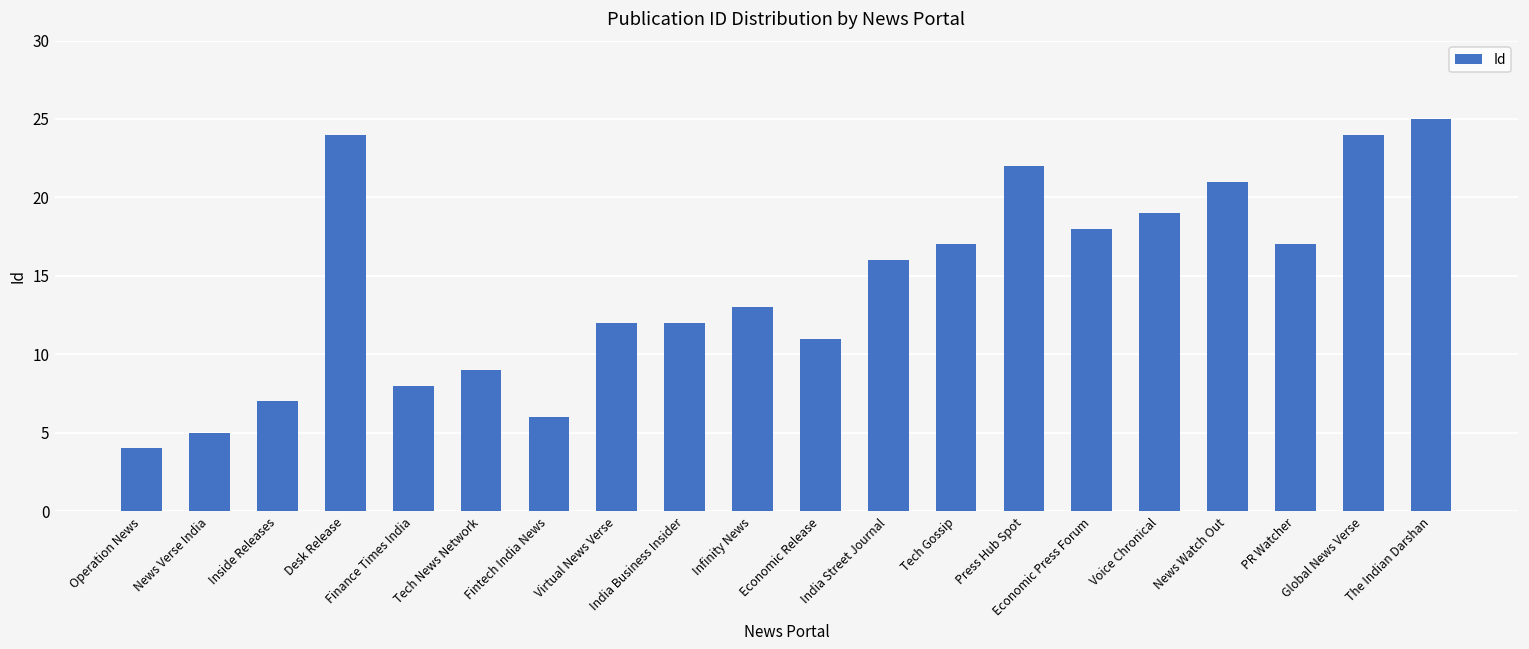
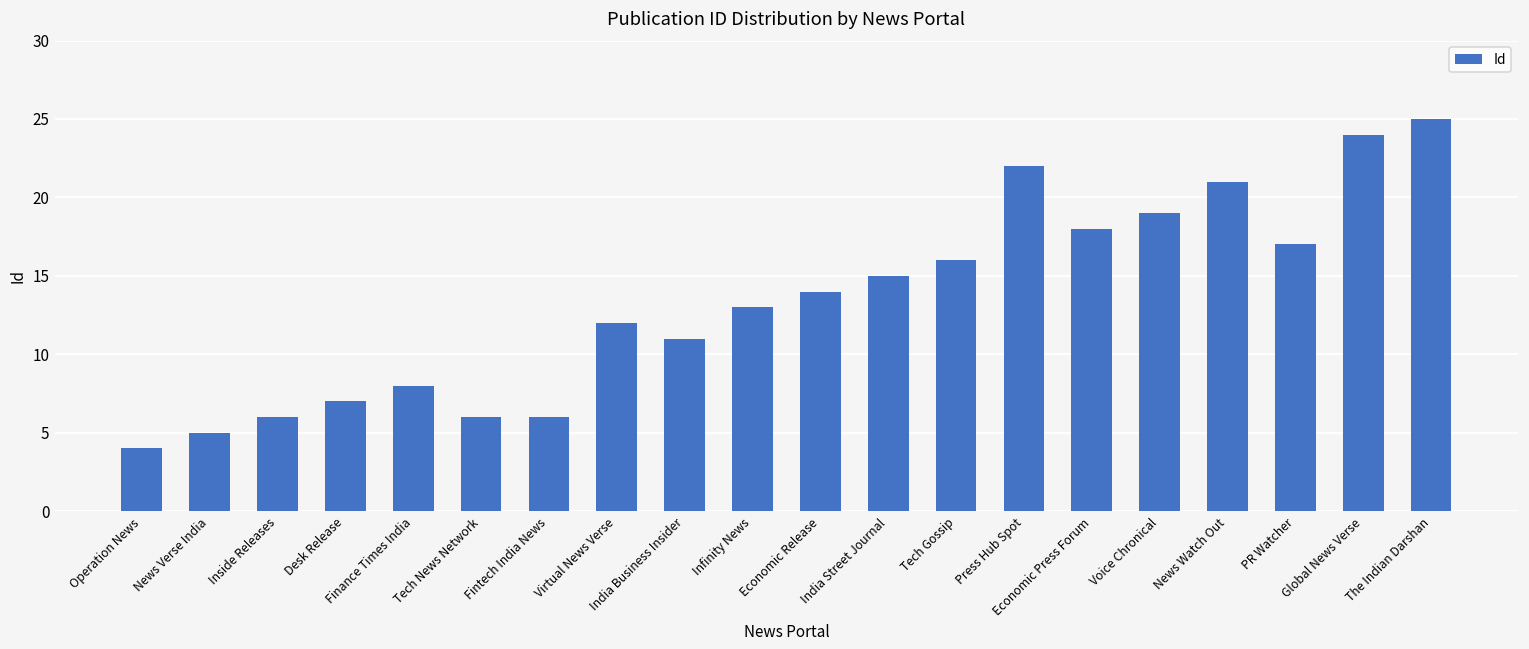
Inside Releases: 7 -> 6
Desk Release: 24 -> 7
Tech News Network: 9 -> 6
India Business Insider: 12 -> 11
Economic Release: 11 -> 14
India Street Journal: 16 -> 15
Tech Gossip: 17 -> 16
